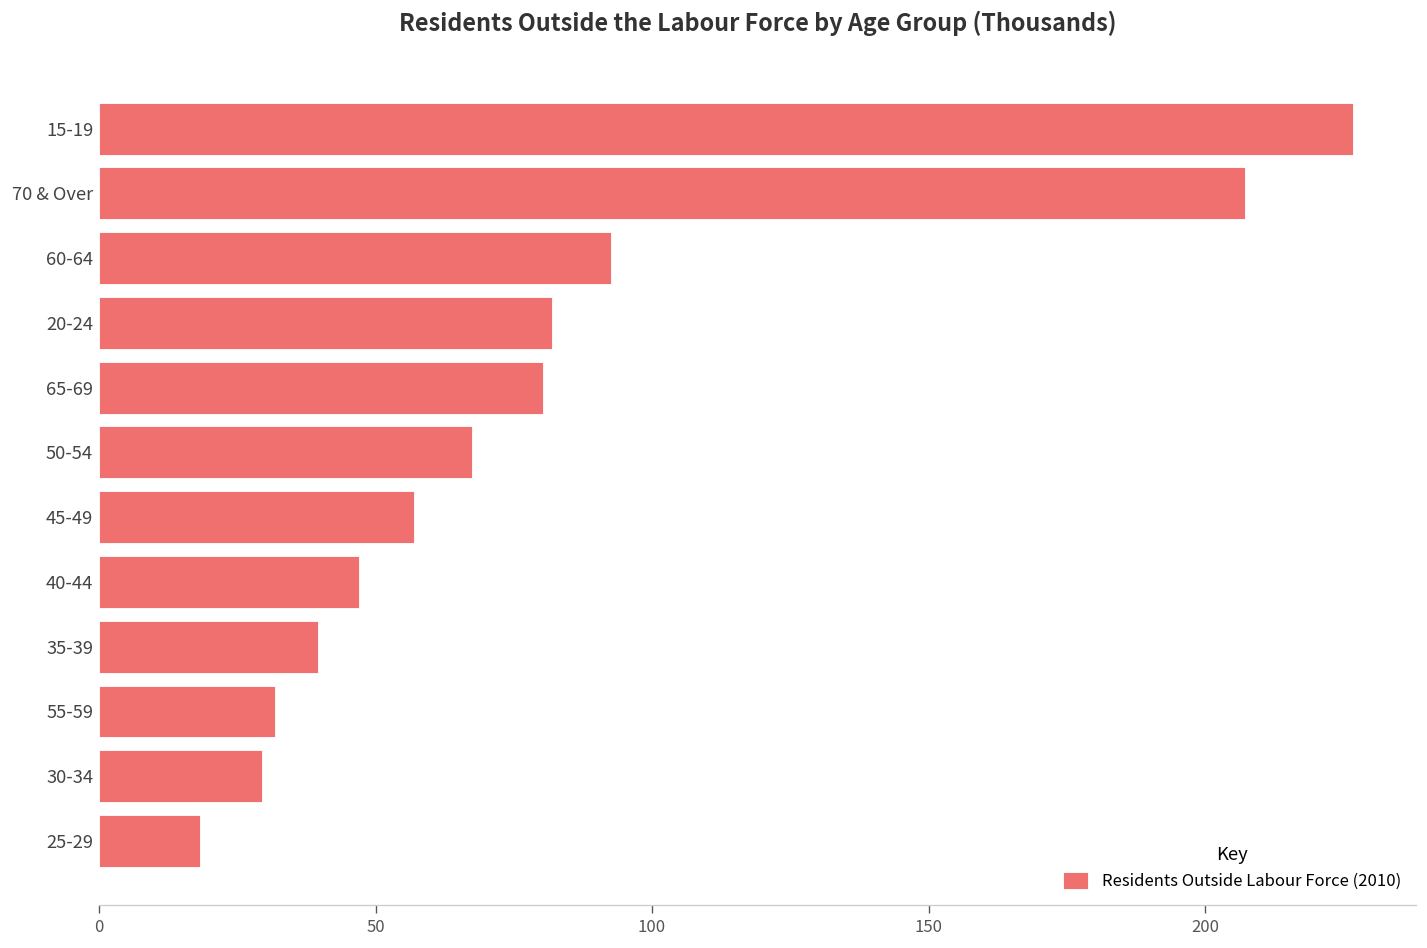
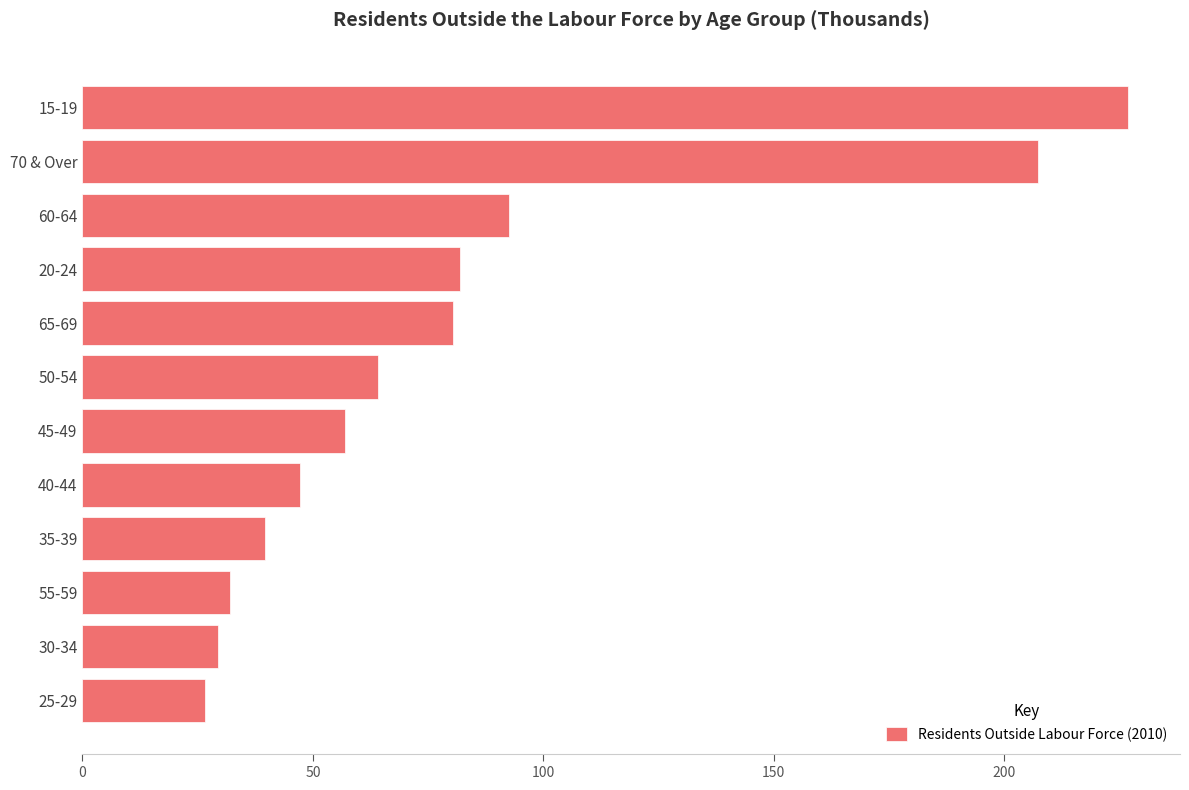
50-54: 68 -> 64
25-29: 18 -> 27
